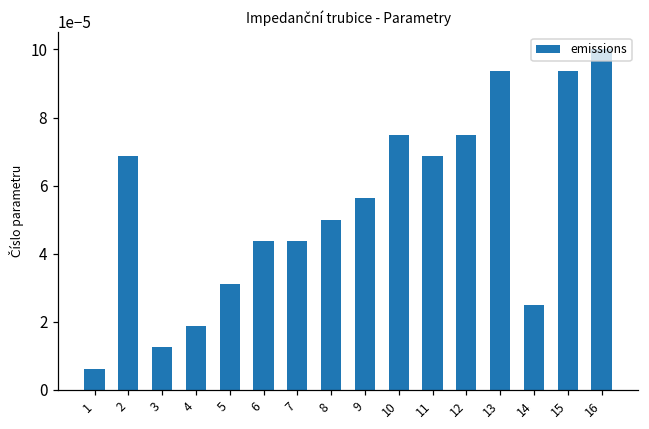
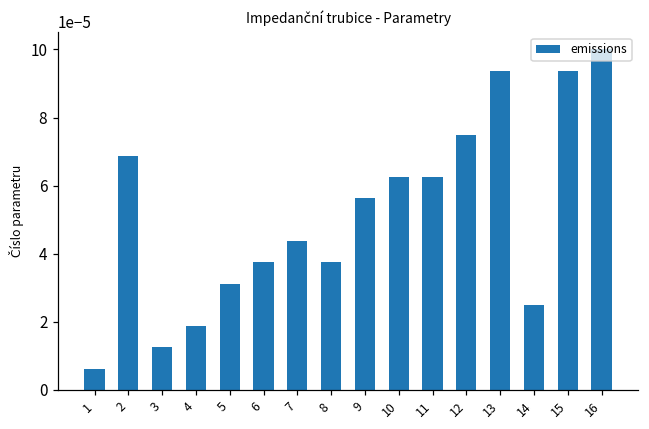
6: 0.000044 -> 0.000038
8: 0.000050 -> 0.000038
10: 0.000075 -> 0.000063
11: 0.000069 -> 0.000063
